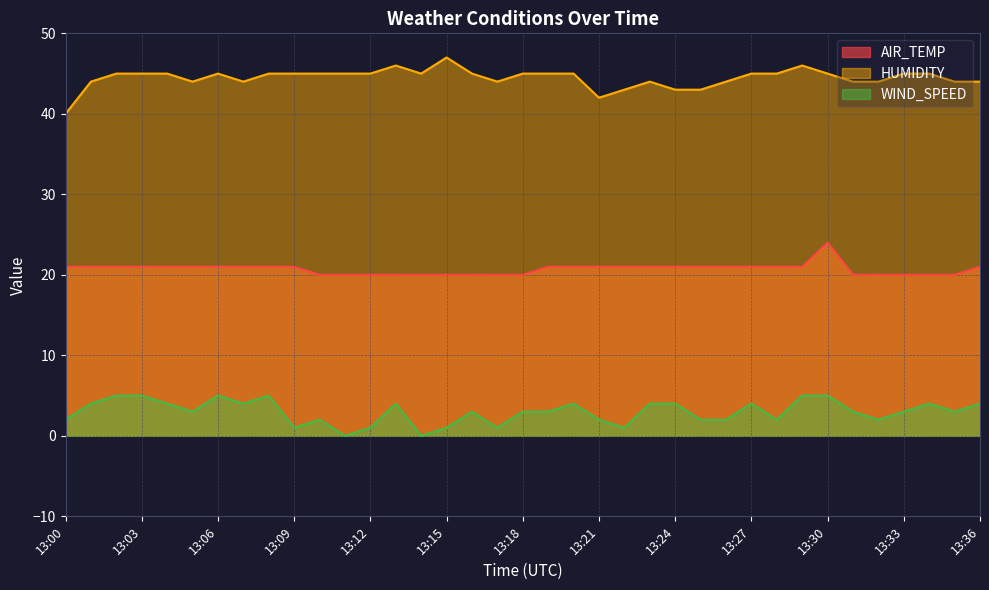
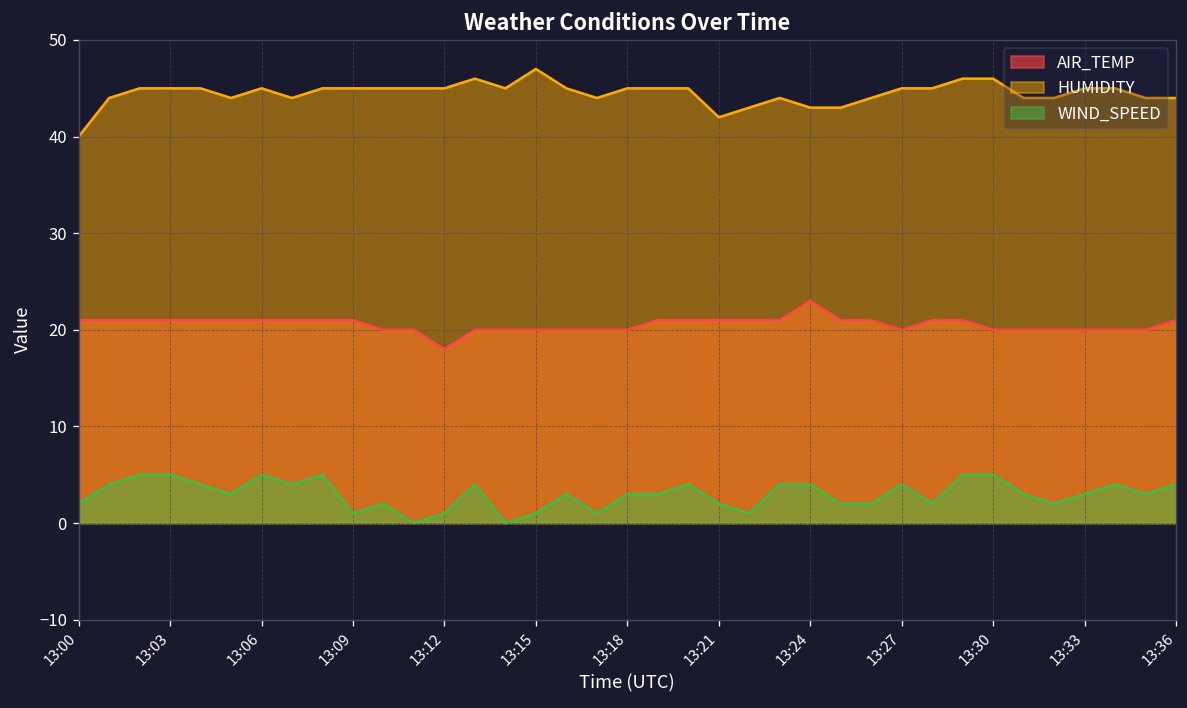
AIR_TEMP, 13:12: 20 -> 18
AIR_TEMP, 13:24: 21 -> 23
AIR_TEMP, 13:27: 21 -> 20
AIR_TEMP, 13:30: 24 -> 20
HUMIDITY, 13:30: 45 -> 46
